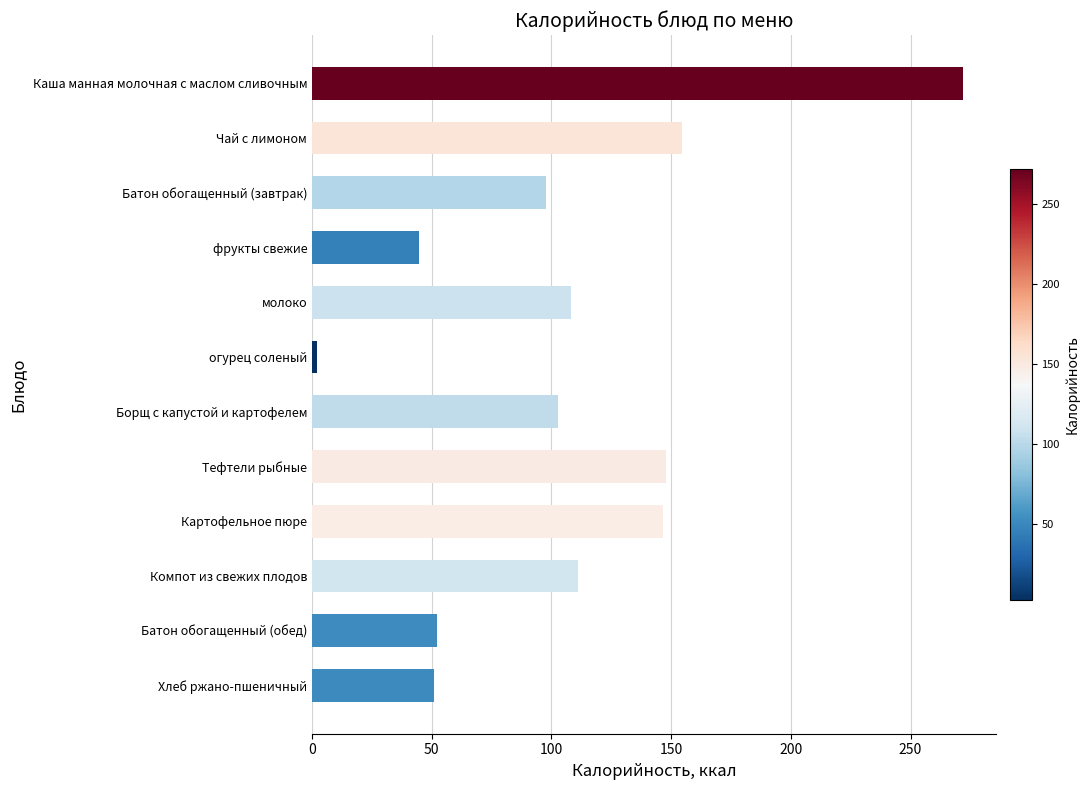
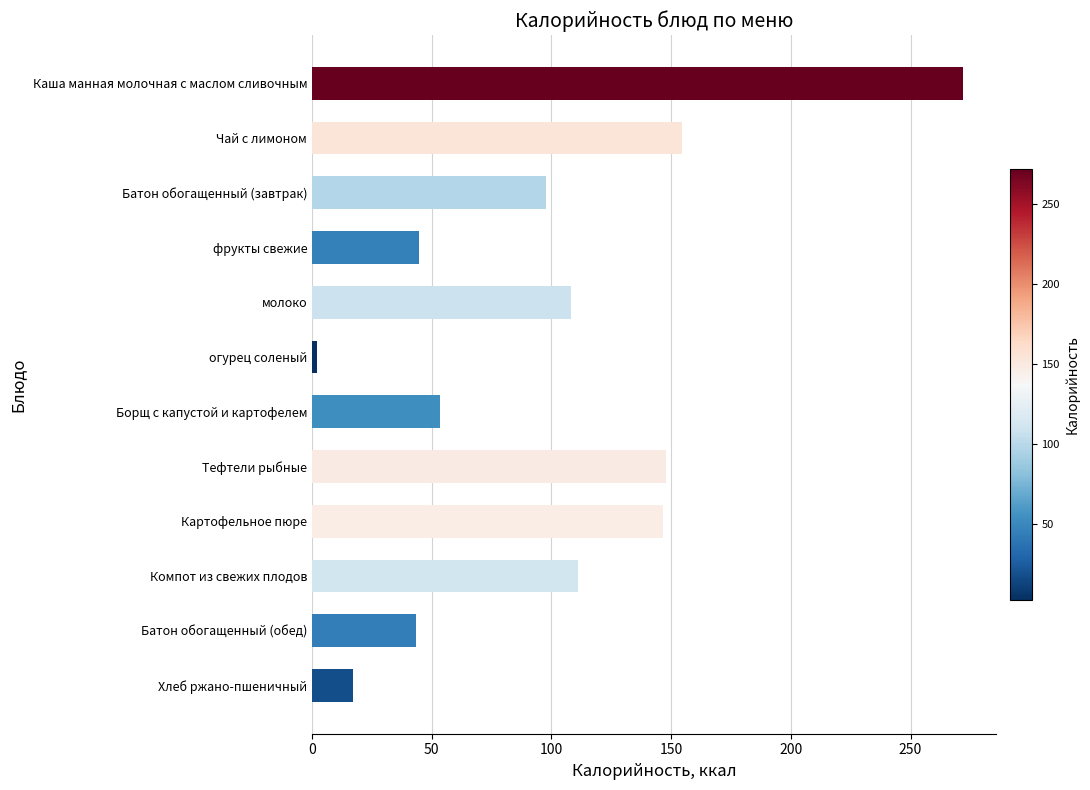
Борщ с капустой и картофелем: 103 -> 53
Батон обогащенный (обед): 52 -> 44
Хлеб ржано-пшеничный: 51 -> 17
